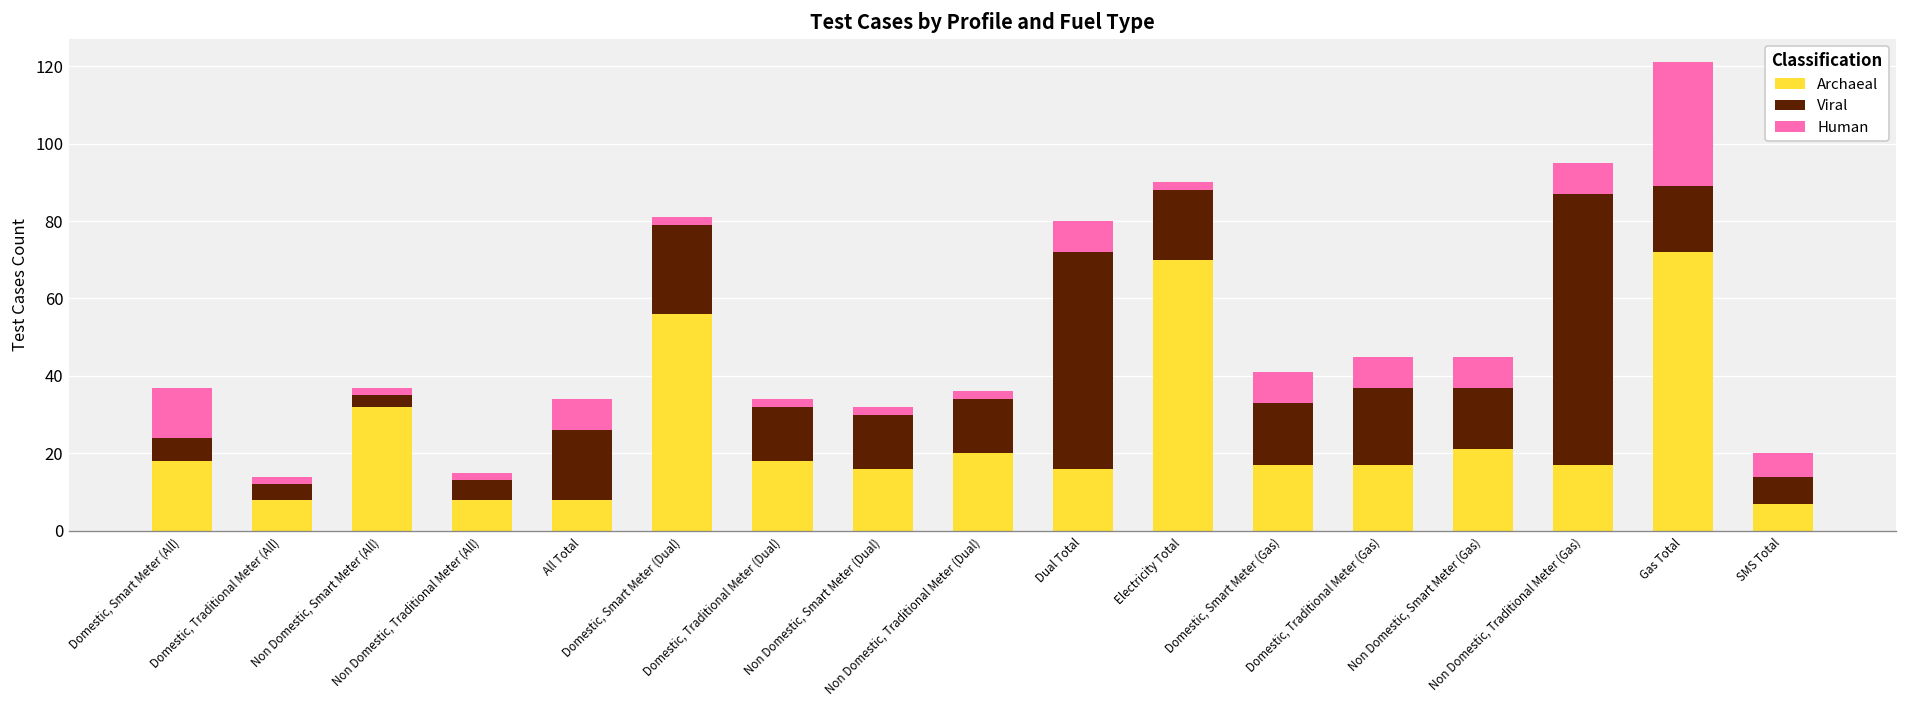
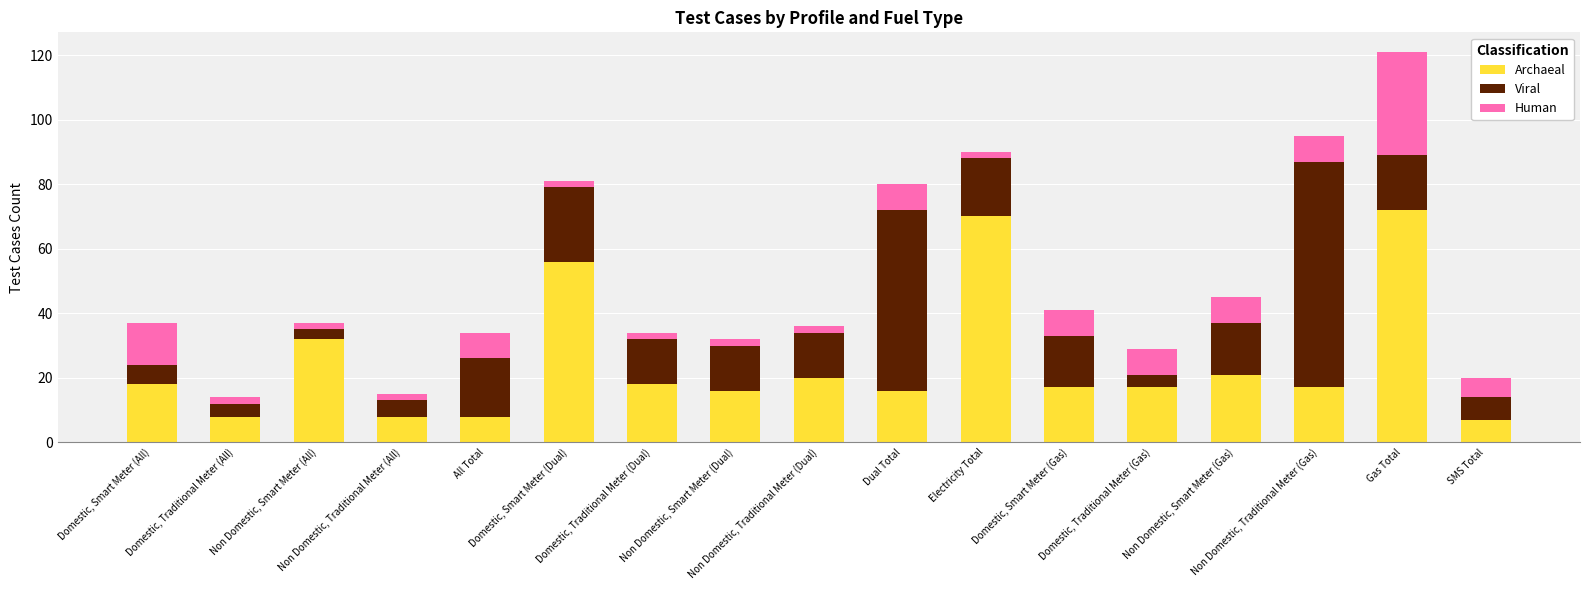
Viral, Domestic, Traditional Meter (Gas): 20 -> 4
